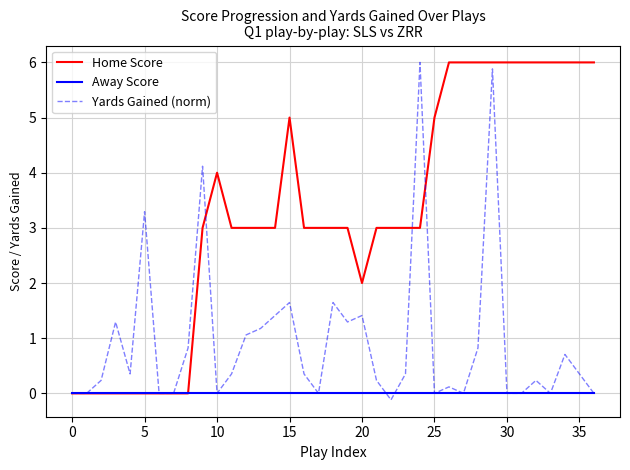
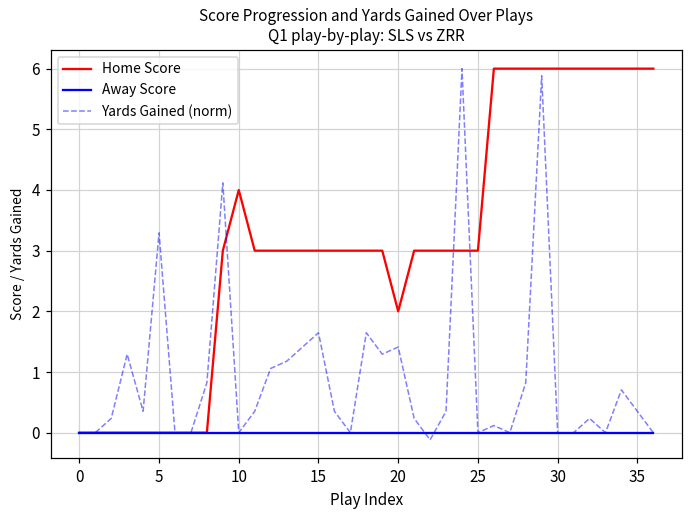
Home Score, 15: 5 -> 3
Home Score, 25: 5 -> 3
